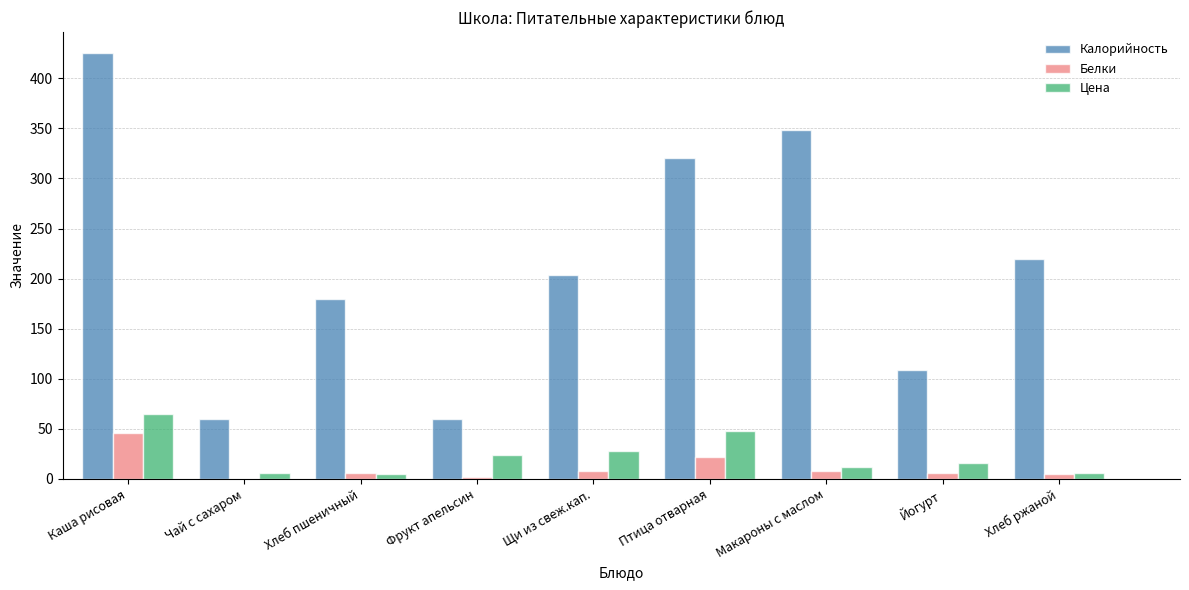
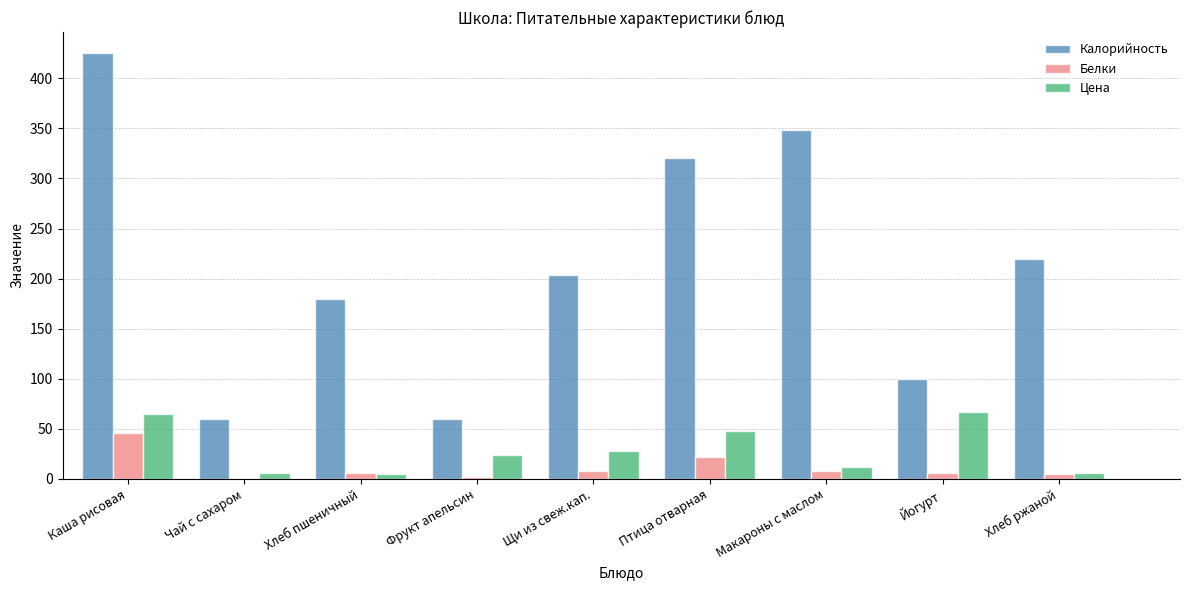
Калорийность, Йогурт: 109 -> 100
Цена, Йогурт: 16 -> 67
